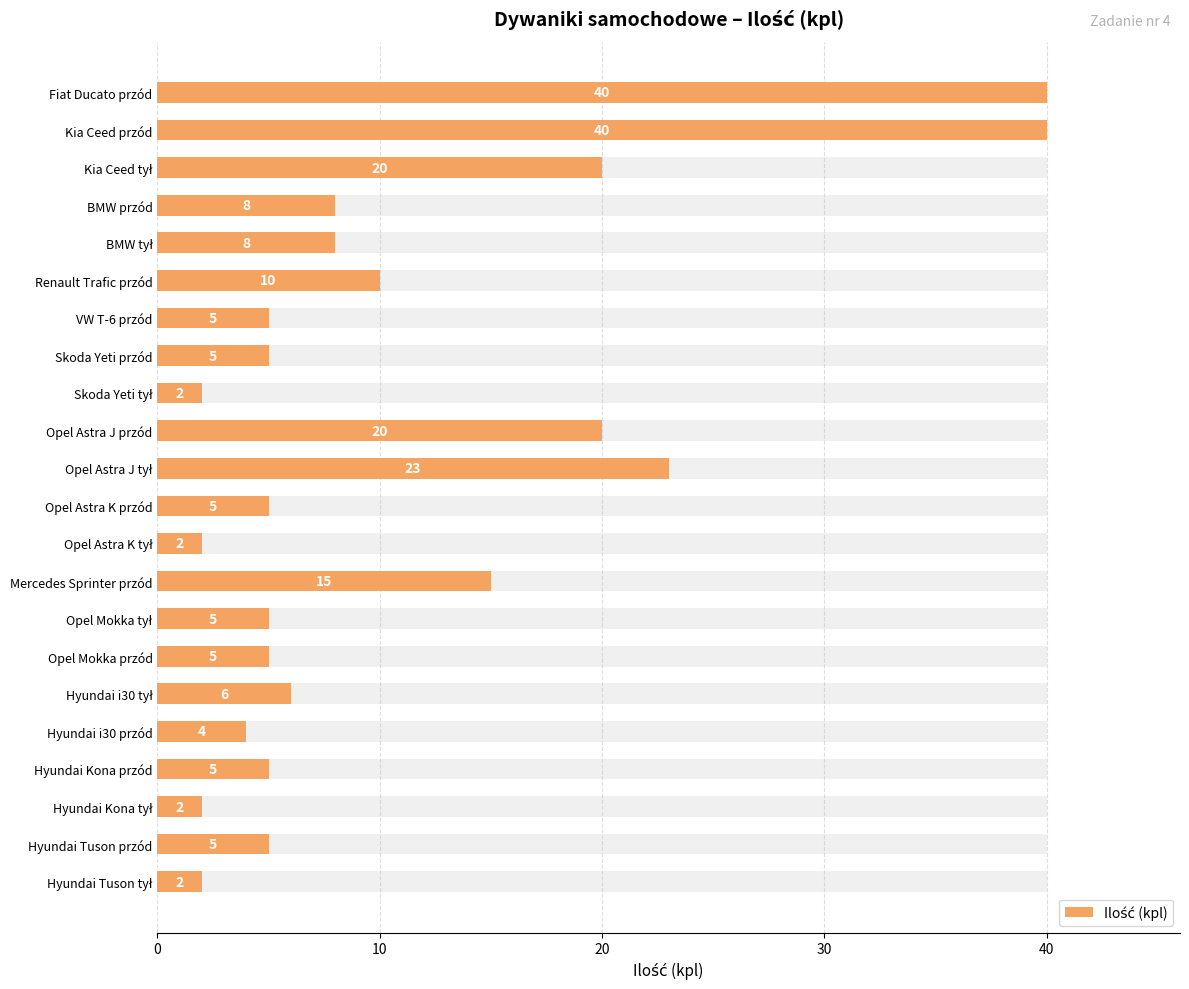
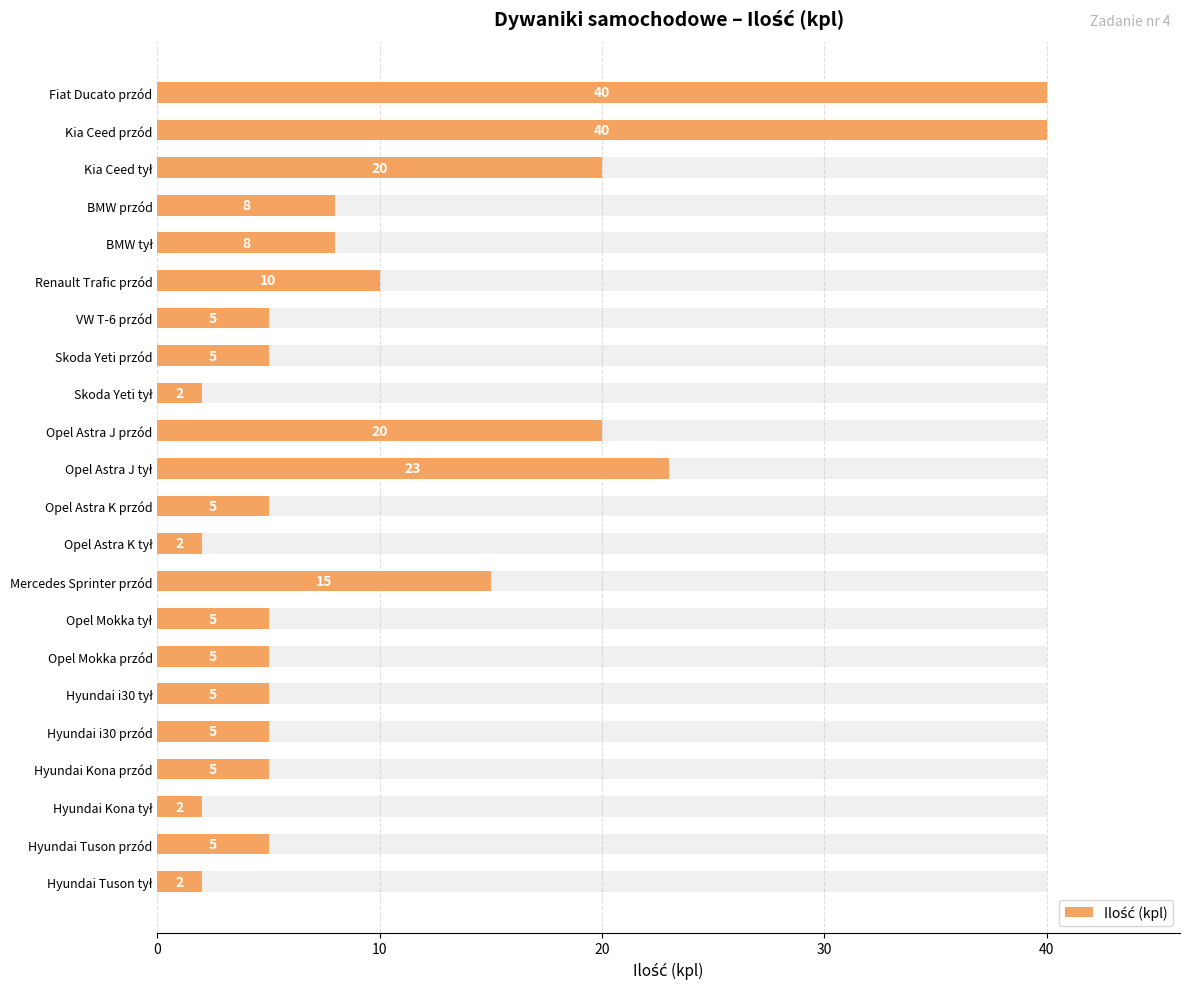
Ilość (kpl), Hyundai i30 tył: 6 -> 5
Ilość (kpl), Hyundai i30 przód: 4 -> 5
